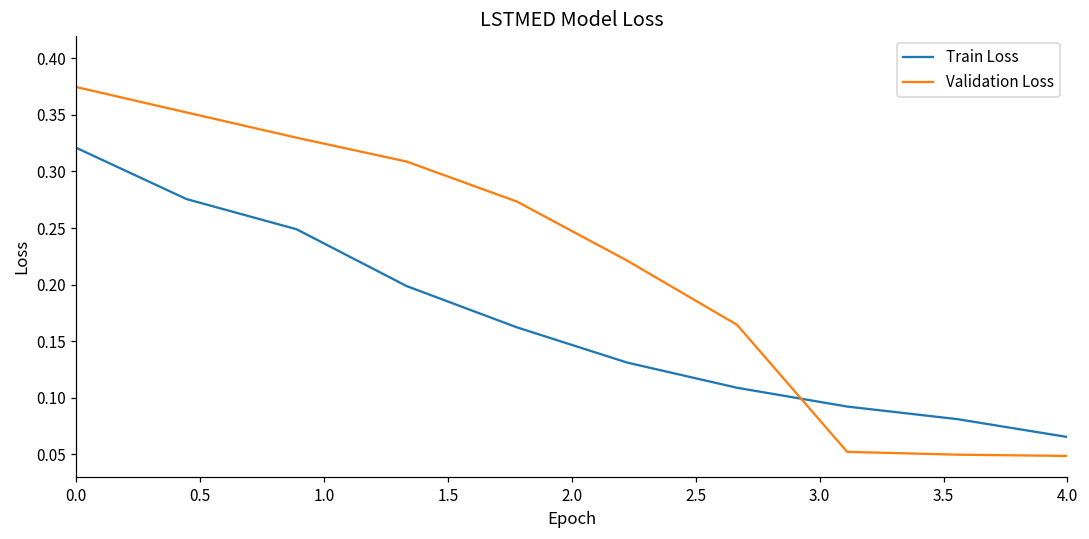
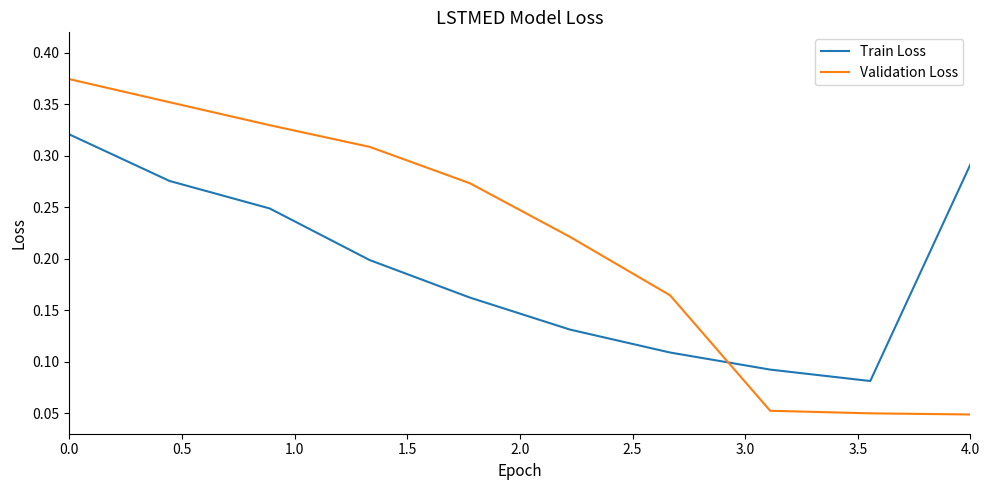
Train Loss, 4.0: 0.065 -> 0.292
